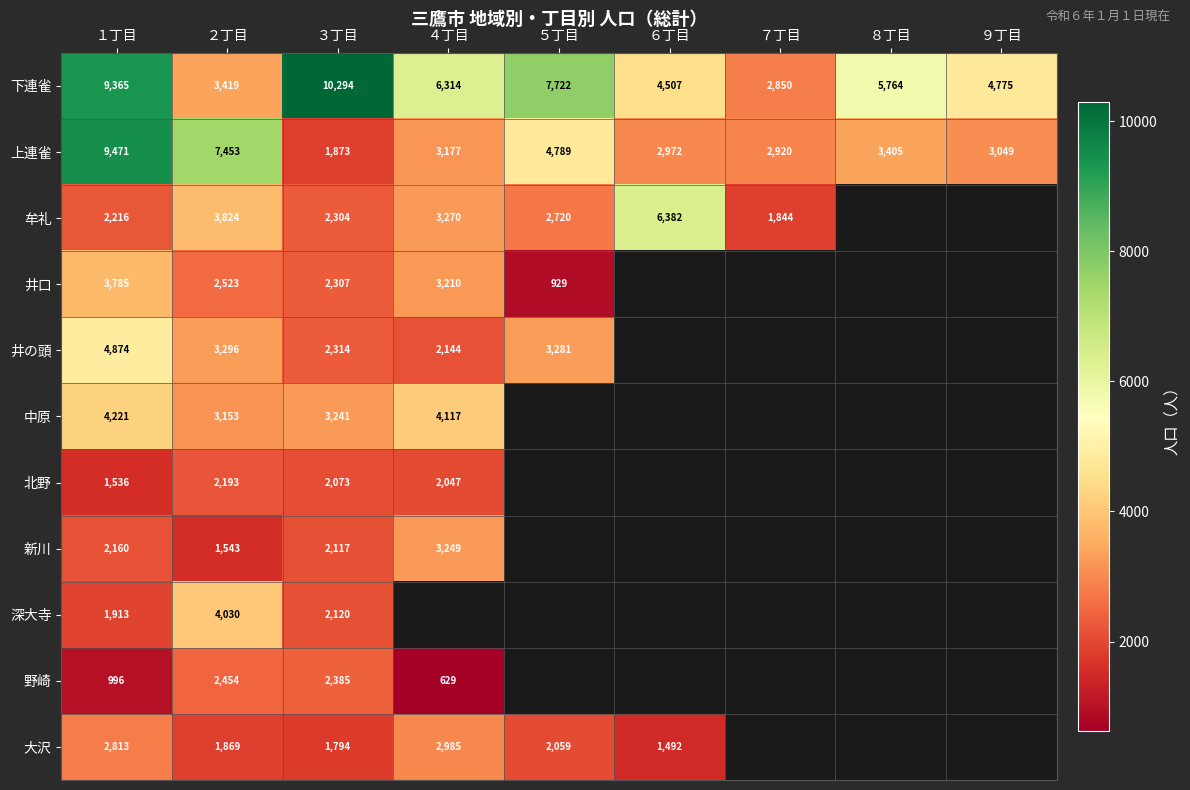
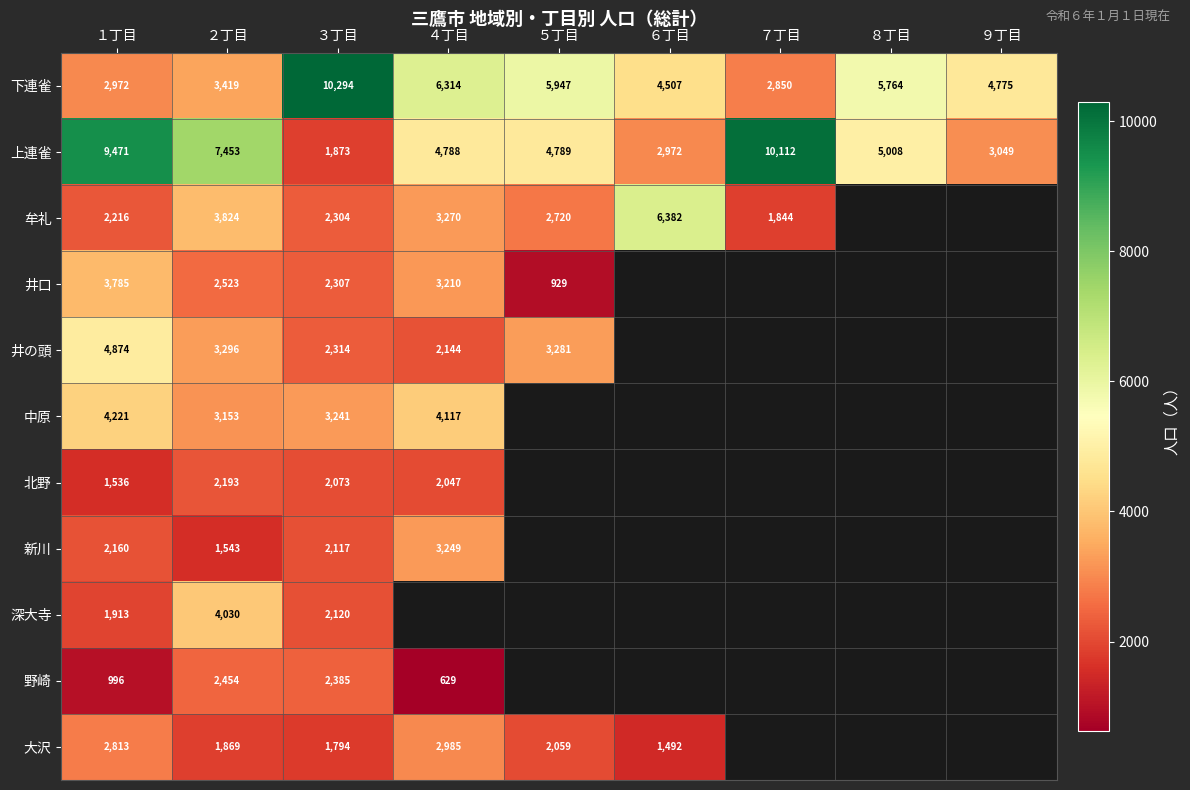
下連雀, １丁目: 9,365 -> 2,972
下連雀, ５丁目: 7,722 -> 5,947
上連雀, ４丁目: 3,177 -> 4,788
上連雀, ７丁目: 2,920 -> 10,112
上連雀, ８丁目: 3,405 -> 5,008
